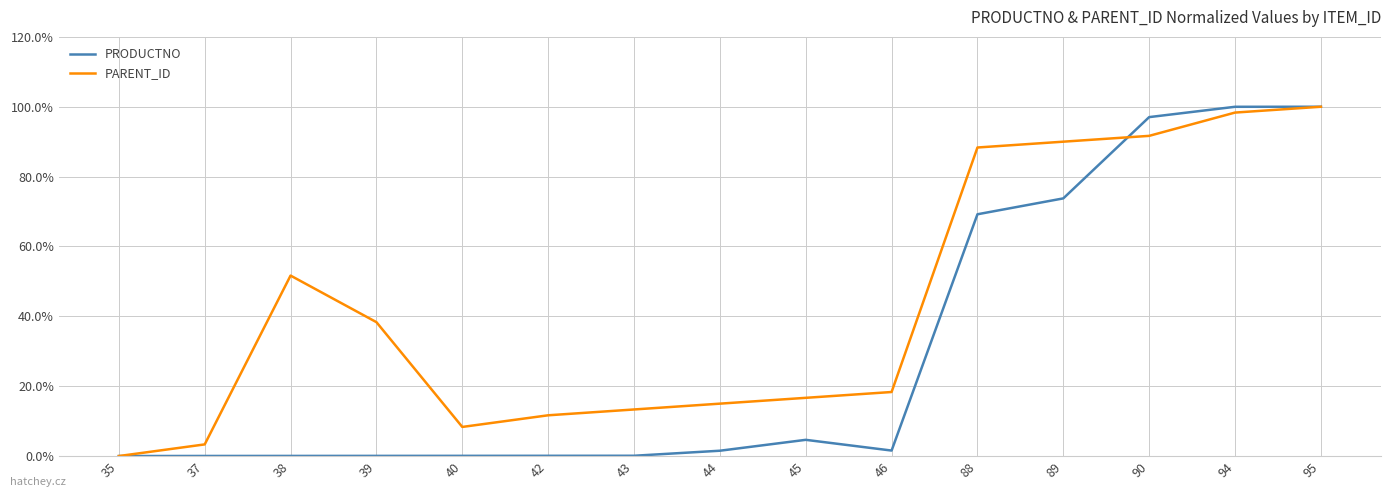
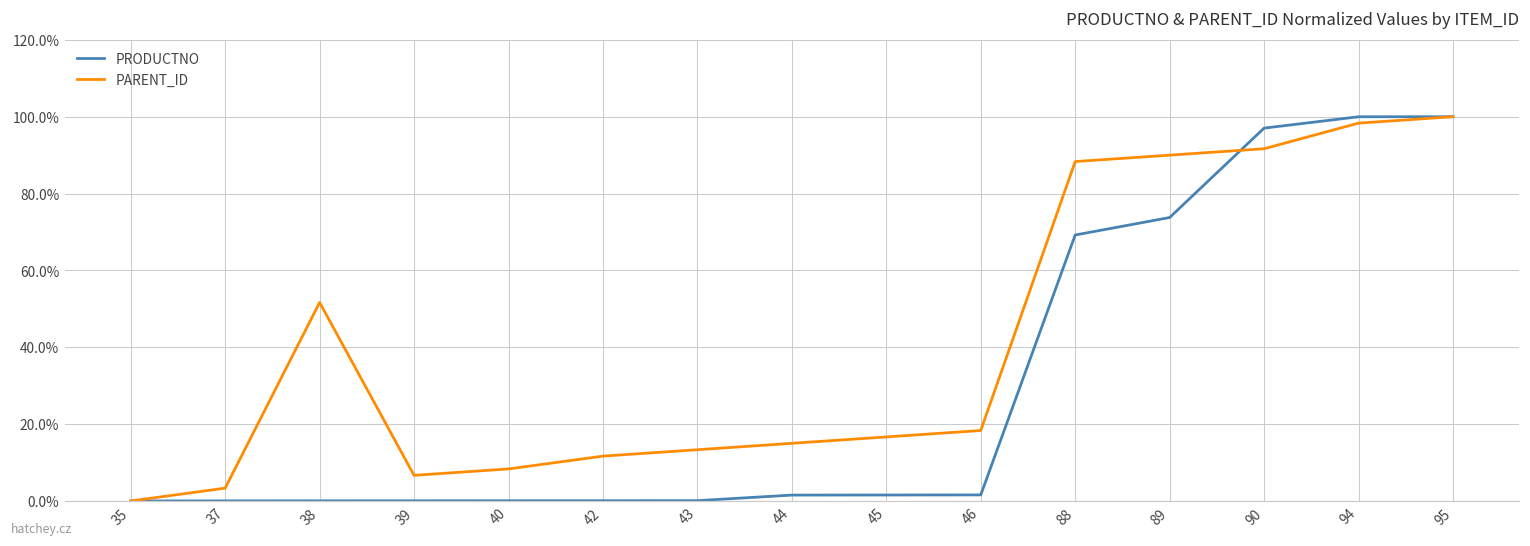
PARENT_ID, 39: 38% -> 7%
PRODUCTNO, 45: 5% -> 2%
